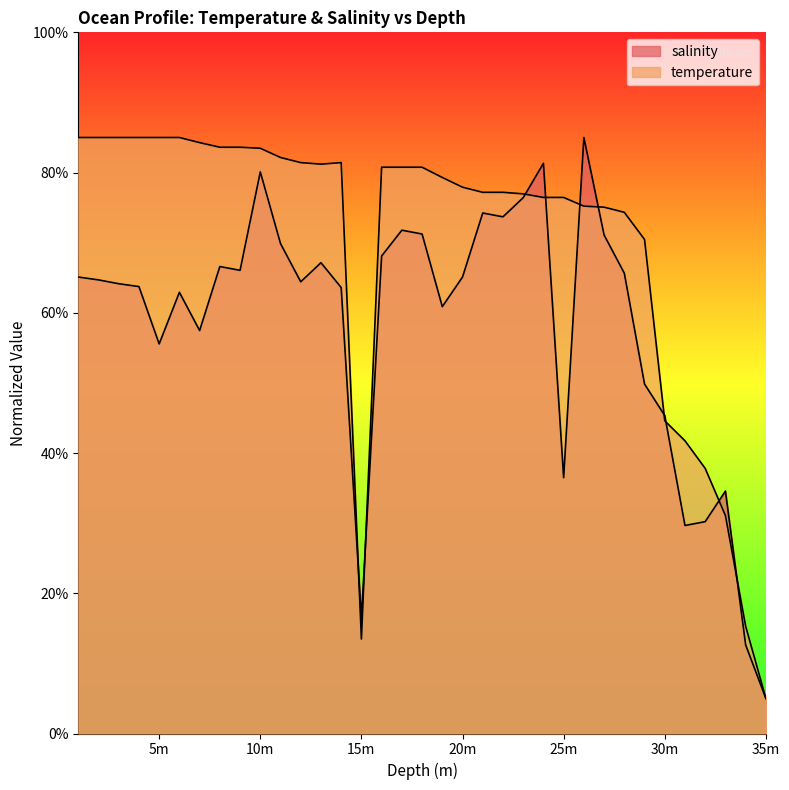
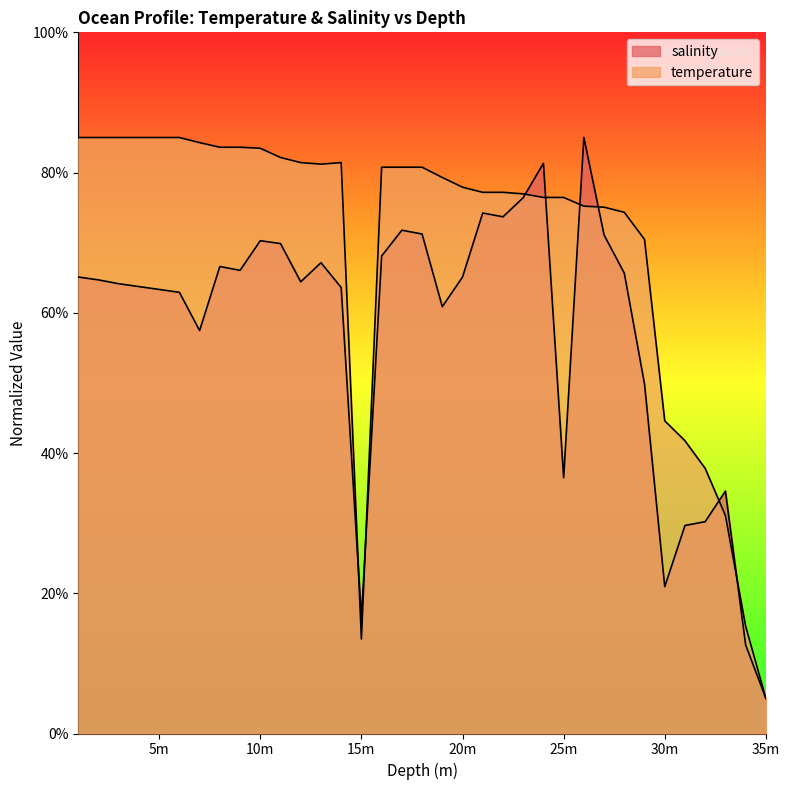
salinity, 5m: 56% -> 63%
salinity, 10m: 80% -> 70%
salinity, 30m: 45% -> 21%
